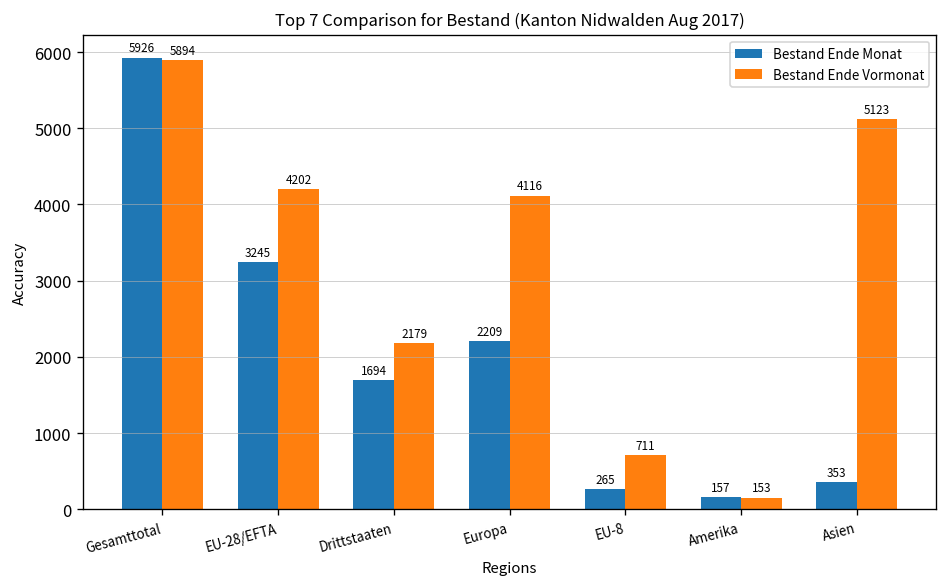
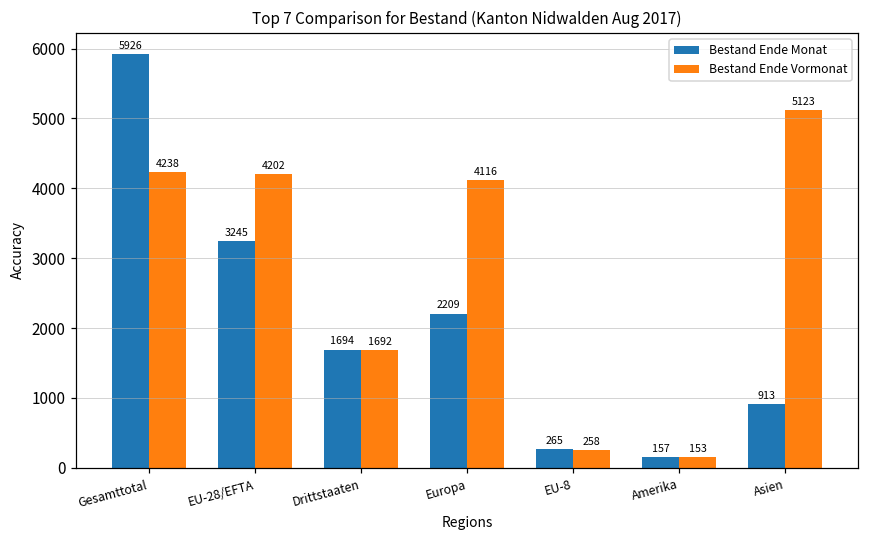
Bestand Ende Vormonat, Gesamttotal: 5894 -> 4238
Bestand Ende Vormonat, Drittstaaten: 2179 -> 1692
Bestand Ende Vormonat, EU-8: 711 -> 258
Bestand Ende Monat, Asien: 353 -> 913
